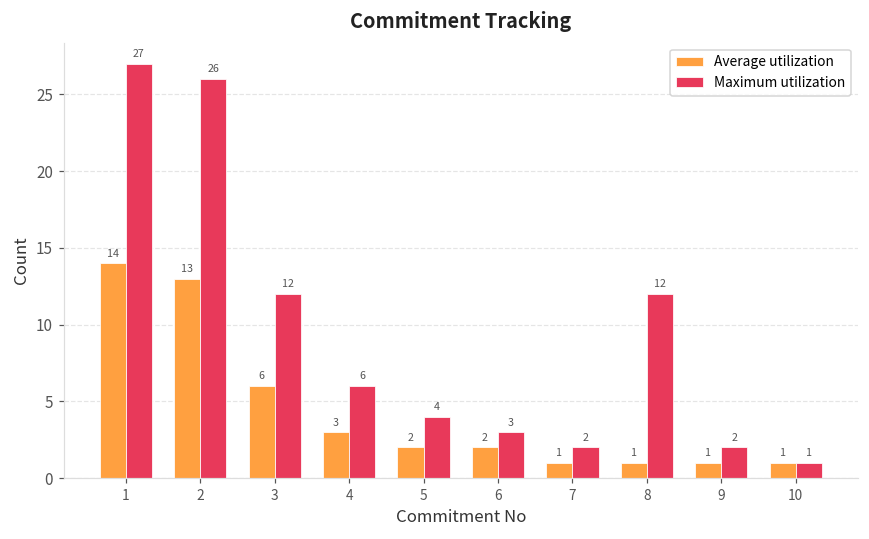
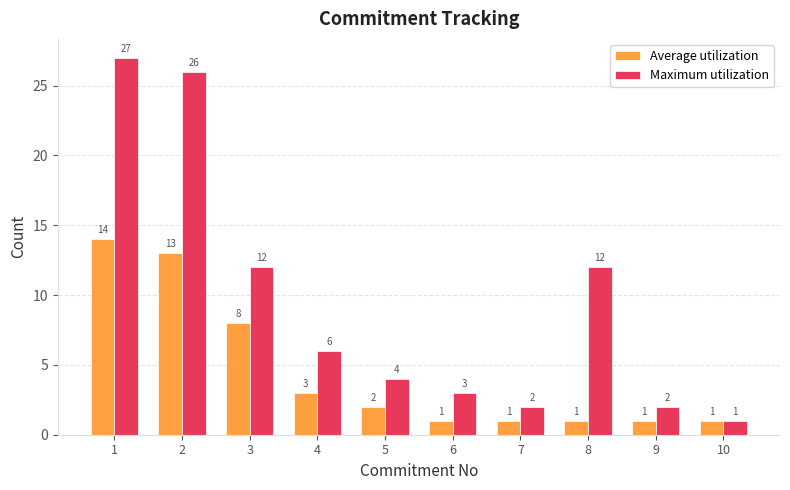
Average utilization, 3: 6 -> 8
Average utilization, 6: 2 -> 1
